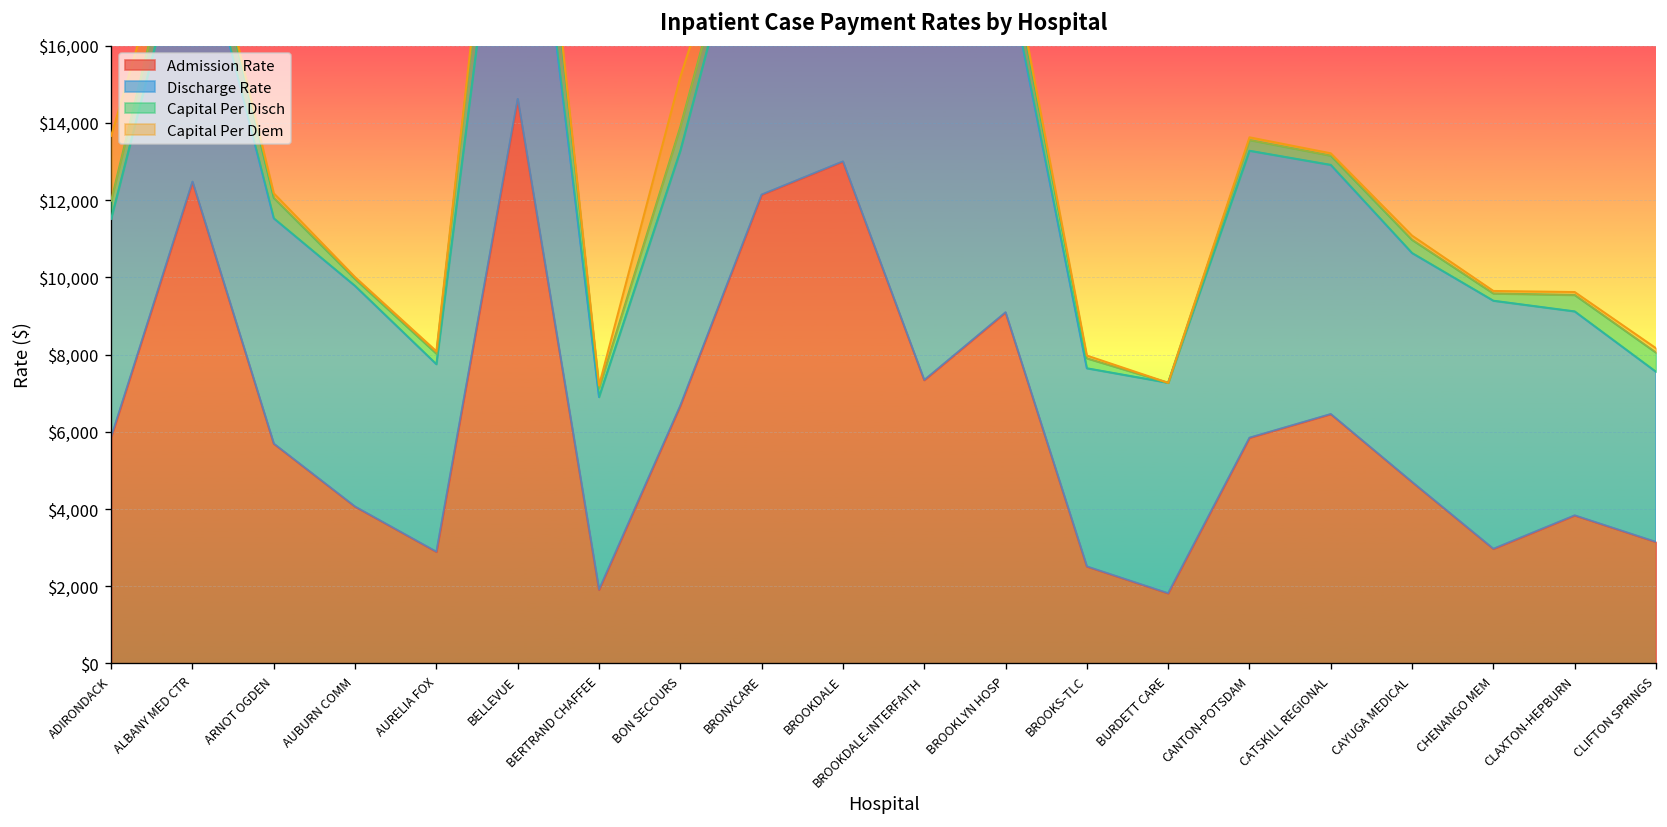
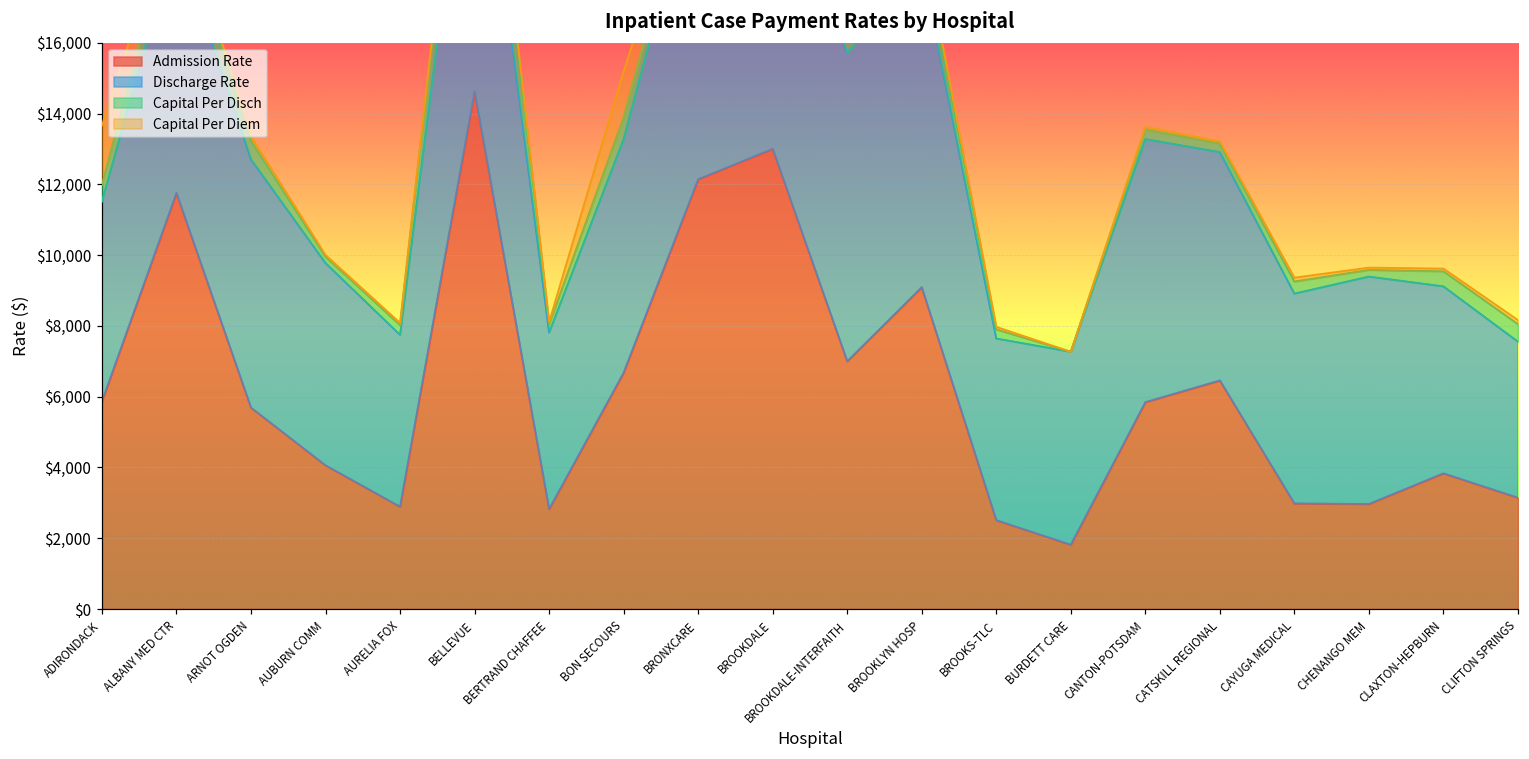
Admission Rate, ALBANY MED CTR: $12,500 -> $11,800
Discharge Rate, ARNOT OGDEN: $5,800 -> $7,000
Admission Rate, BERTRAND CHAFFEE: $1,900 -> $2,800
Admission Rate, BROOKDALE-INTERFAITH: $7,300 -> $7,000
Admission Rate, CAYUGA MEDICAL: $4,700 -> $3,000
